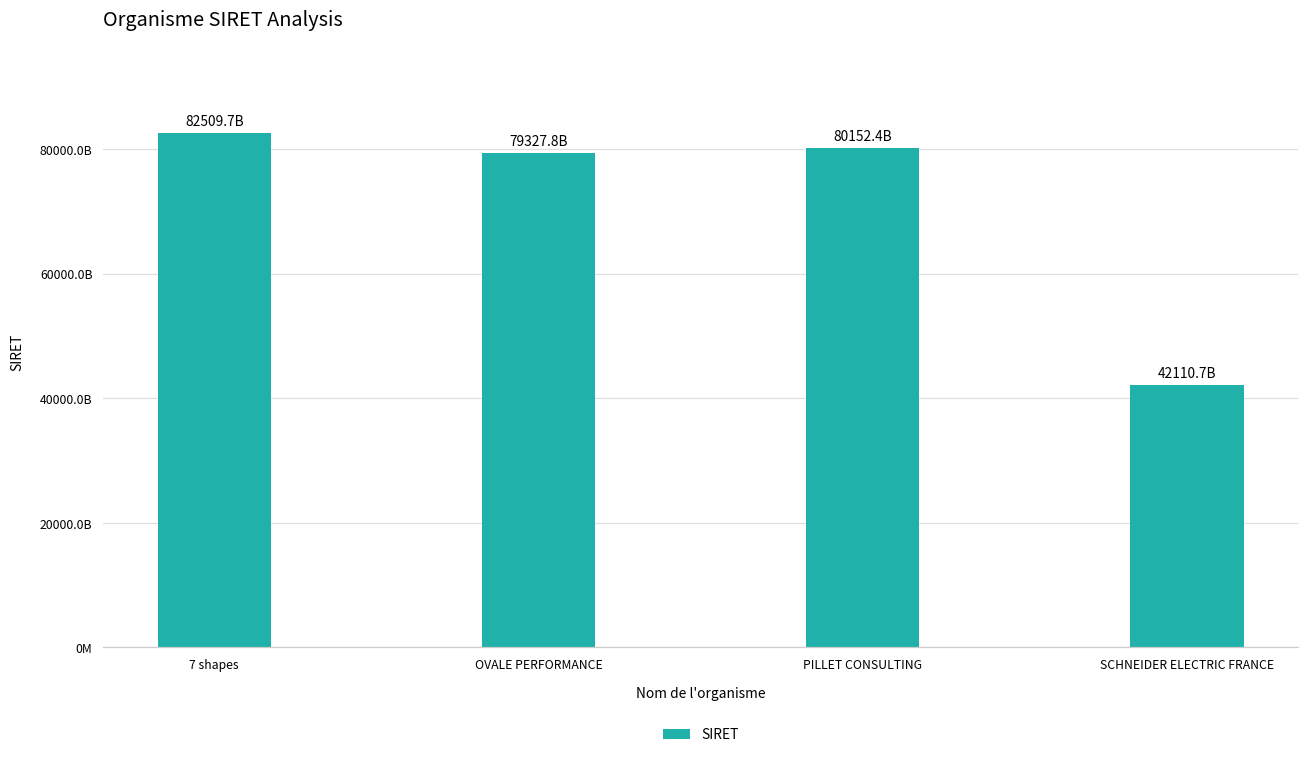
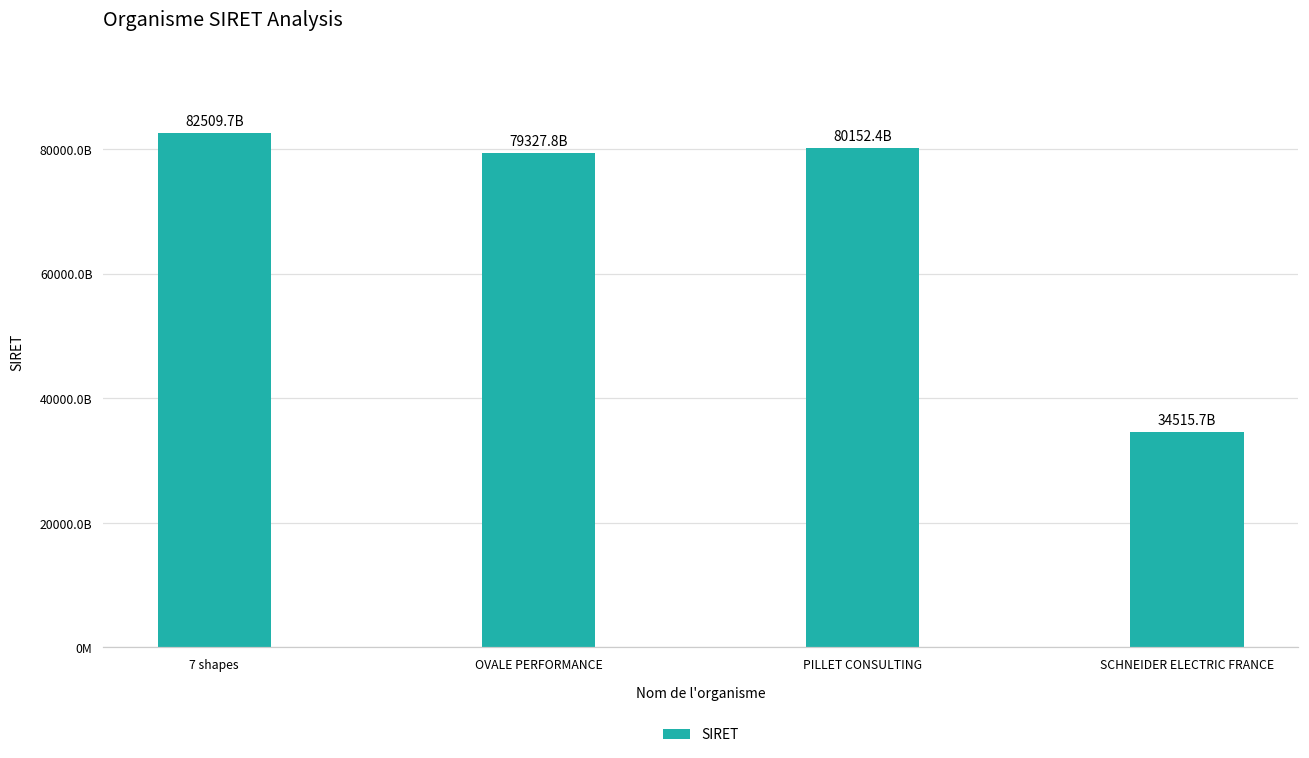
SCHNEIDER ELECTRIC FRANCE: 42110.7B -> 34515.7B
